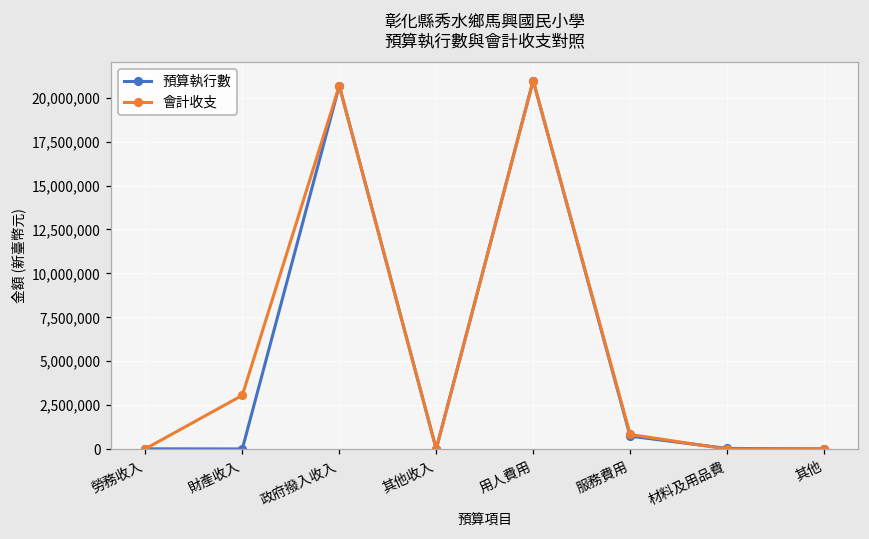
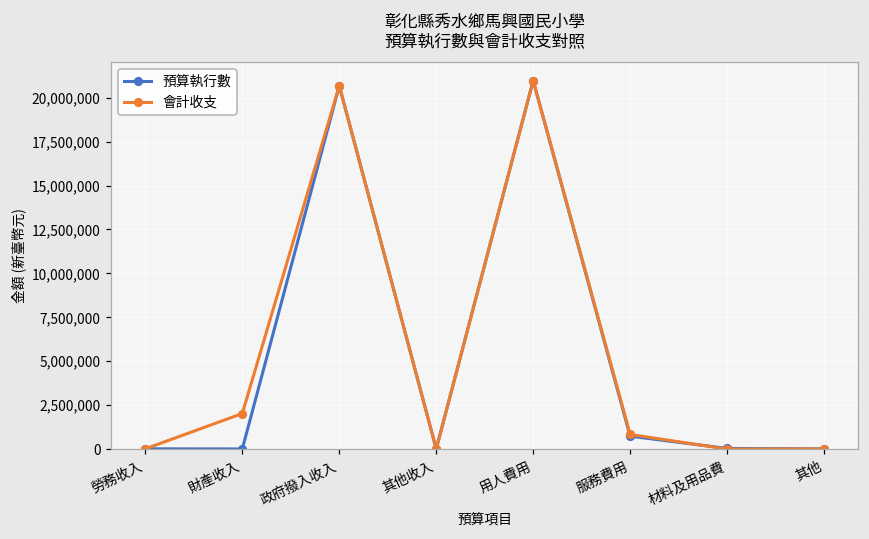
會計收支, 財產收入: 3,100,000 -> 2,000,000
